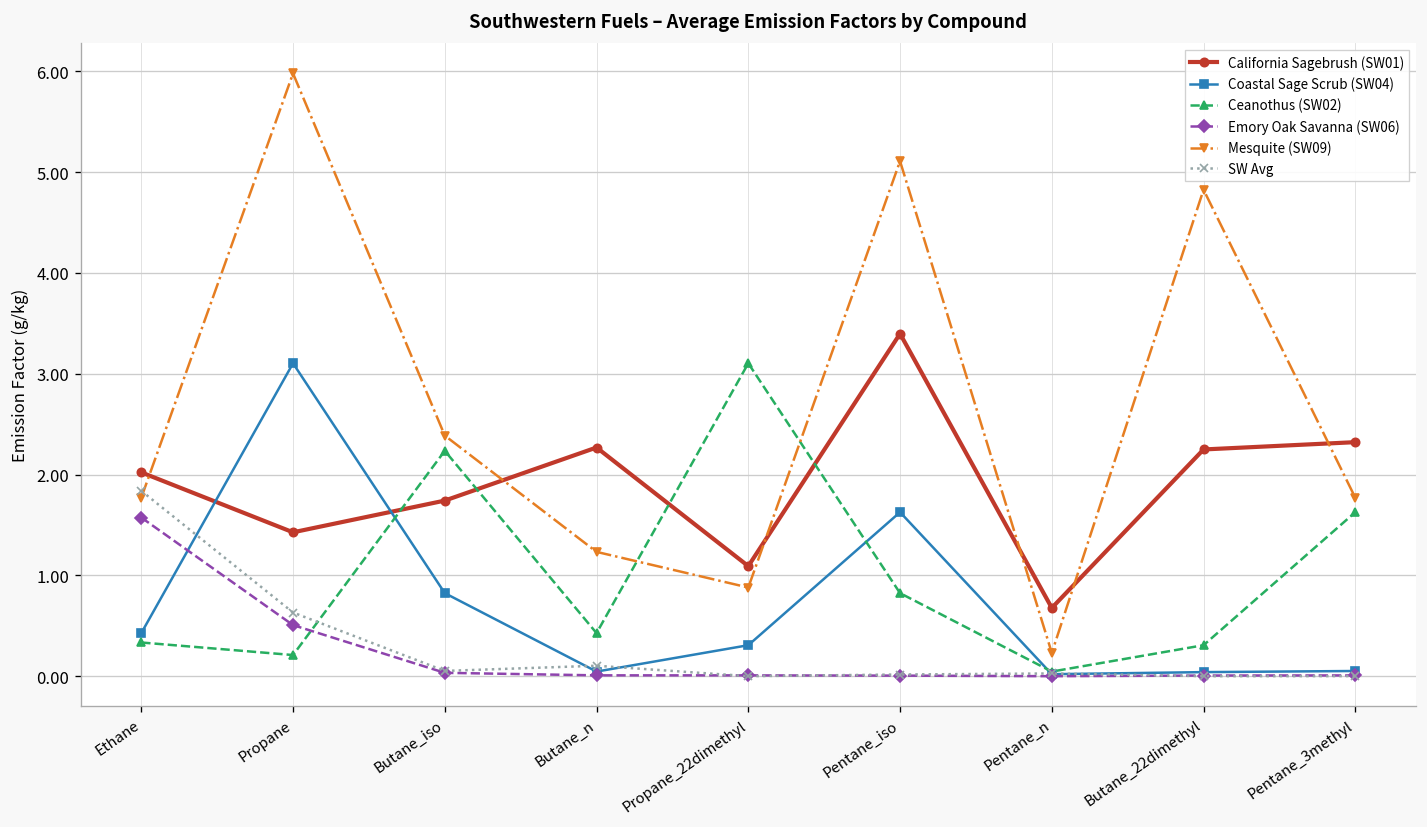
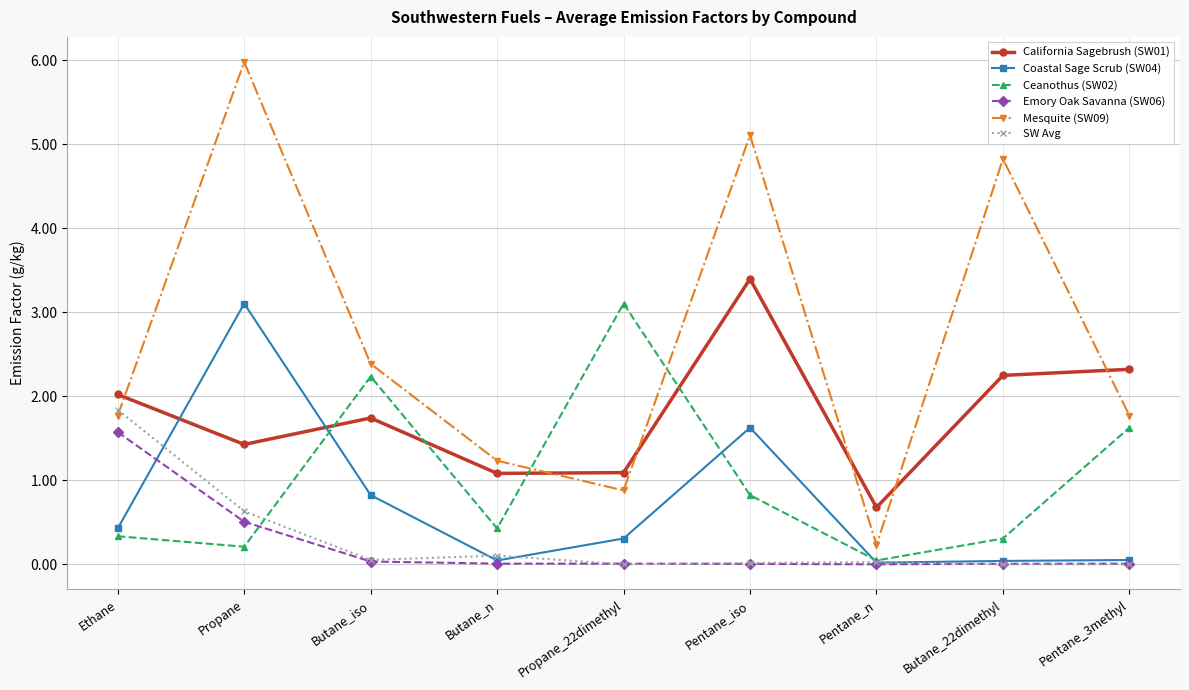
California Sagebrush (SW01), Butane_n: 2.3 -> 1.1
